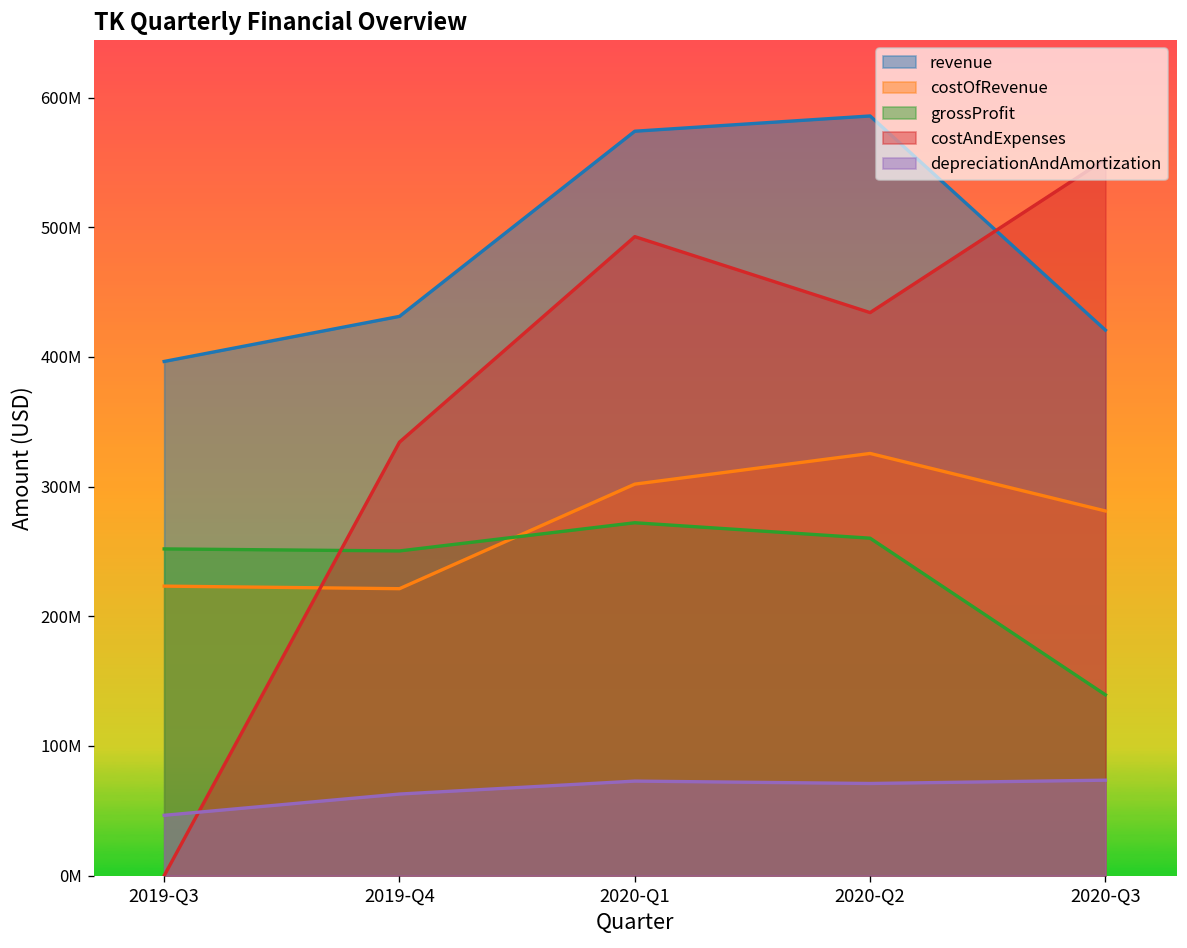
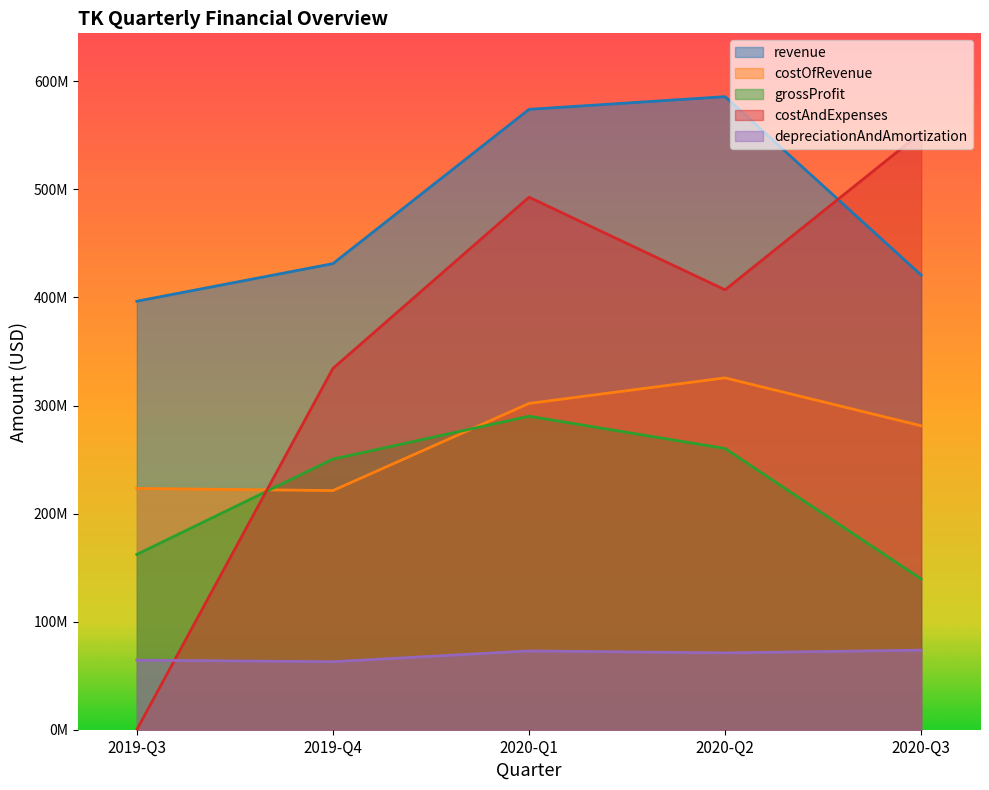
grossProfit, 2019-Q3: 252000000 -> 162000000
depreciationAndAmortization, 2019-Q3: 47000000 -> 64000000
grossProfit, 2020-Q1: 272000000 -> 290000000
costAndExpenses, 2020-Q2: 434000000 -> 407000000
